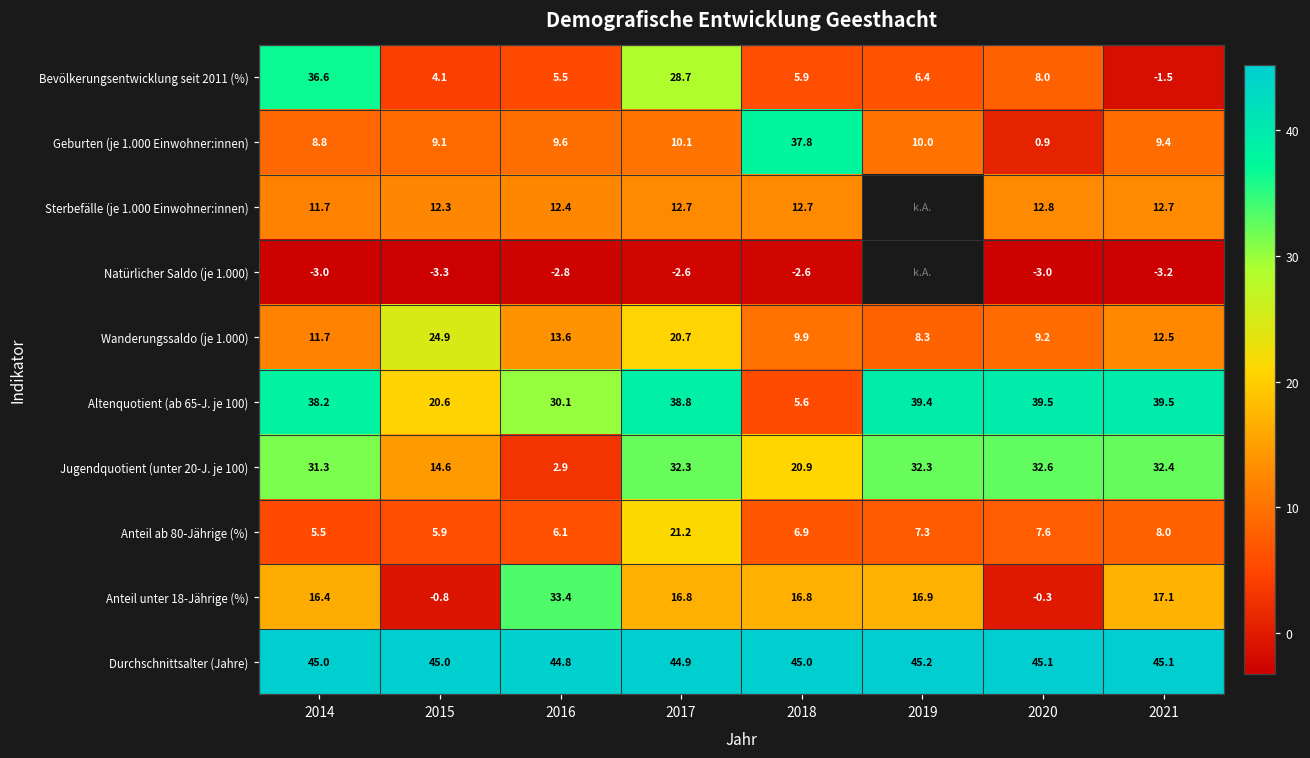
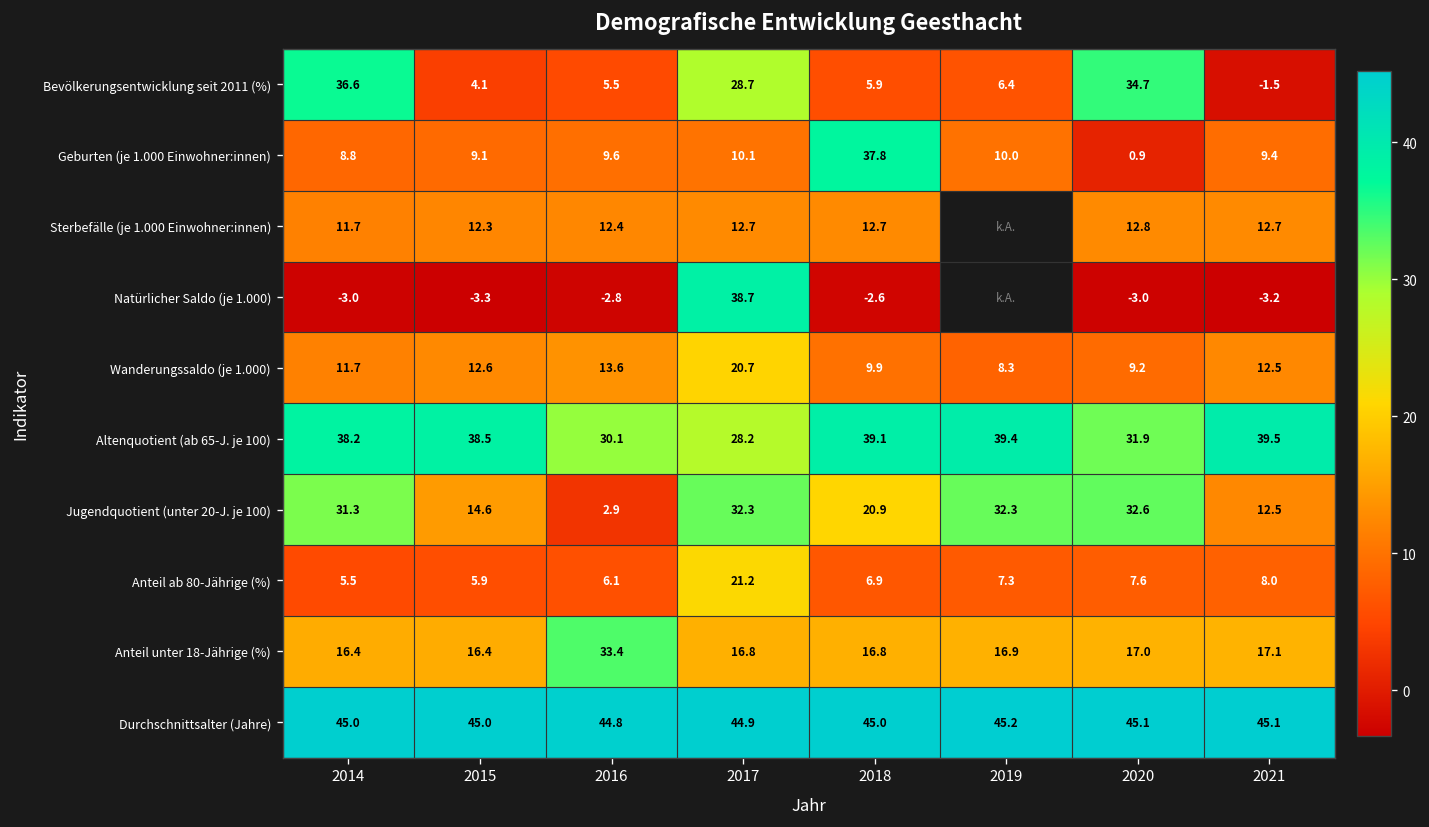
Bevölkerungsentwicklung seit 2011 (%), 2020: 8.0 -> 34.7
Natürlicher Saldo (je 1.000), 2017: -2.6 -> 38.7
Wanderungssaldo (je 1.000), 2015: 24.9 -> 12.6
Altenquotient (ab 65-J. je 100), 2015: 20.6 -> 38.5
Altenquotient (ab 65-J. je 100), 2017: 38.8 -> 28.2
Altenquotient (ab 65-J. je 100), 2018: 5.6 -> 39.1
Altenquotient (ab 65-J. je 100), 2020: 39.5 -> 31.9
Jugendquotient (unter 20-J. je 100), 2021: 32.4 -> 12.5
Anteil unter 18-Jährige (%), 2015: -0.8 -> 16.4
Anteil unter 18-Jährige (%), 2020: -0.3 -> 17.0
